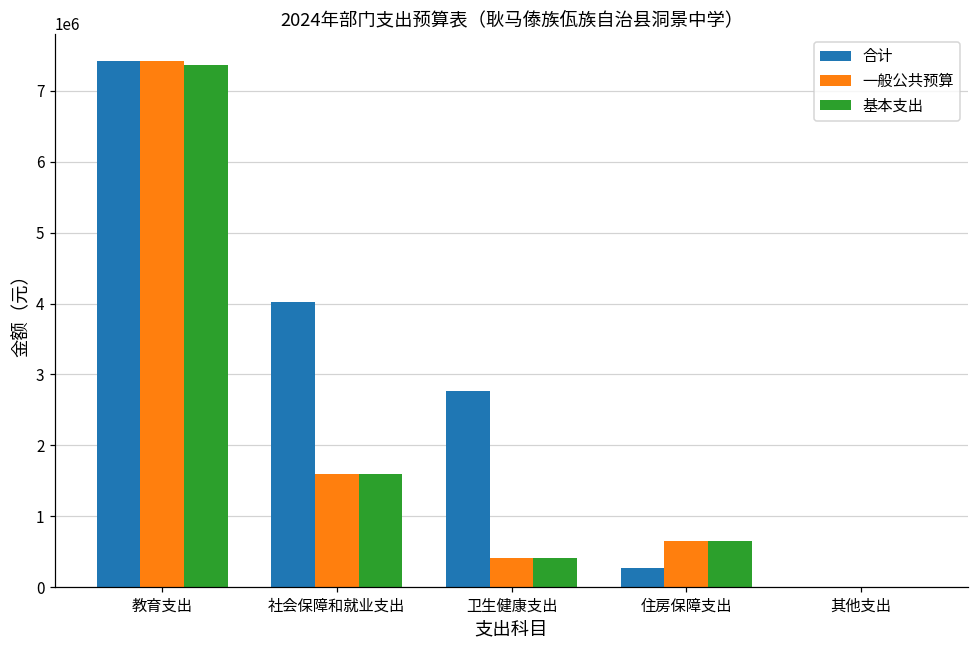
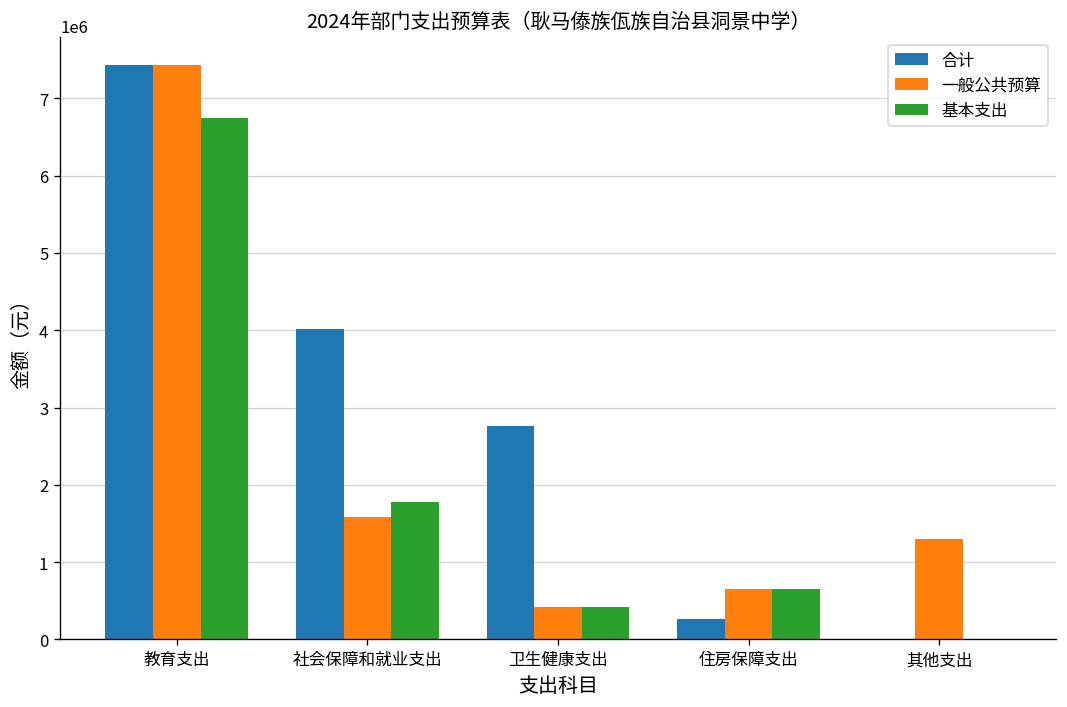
基本支出, 教育支出: 7400000 -> 6700000
基本支出, 社会保障和就业支出: 1600000 -> 1800000
一般公共预算, 其他支出: 0 -> 1300000
